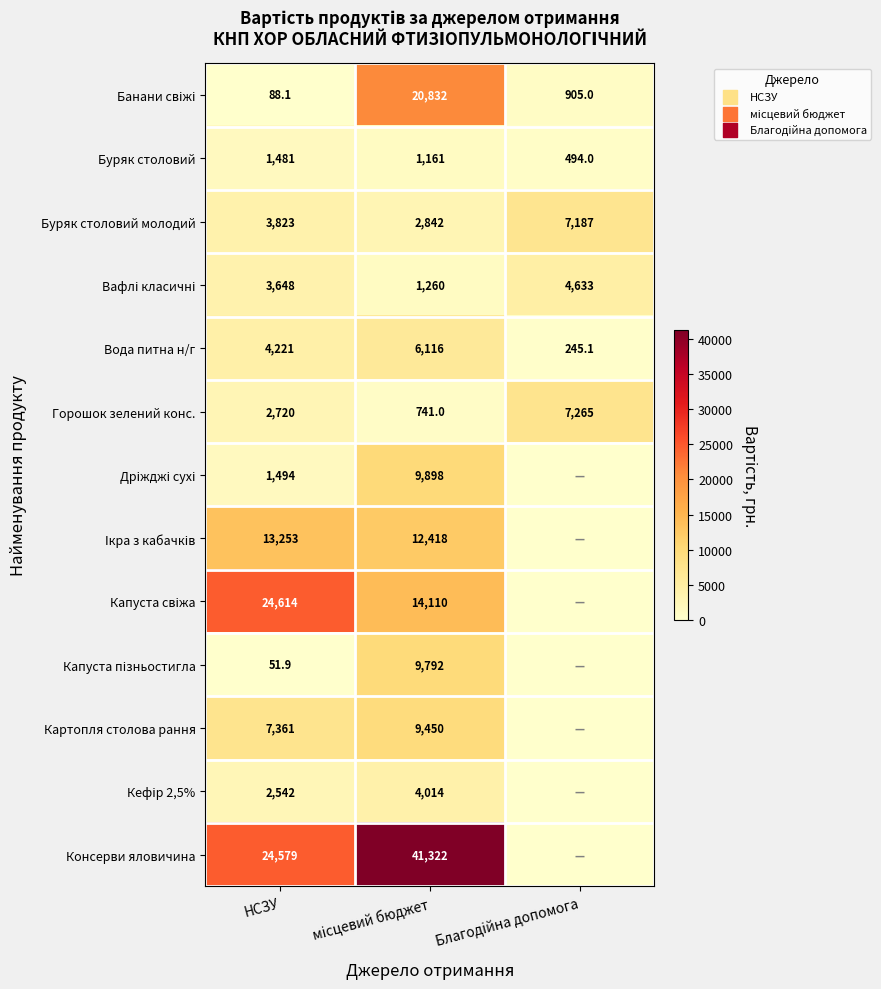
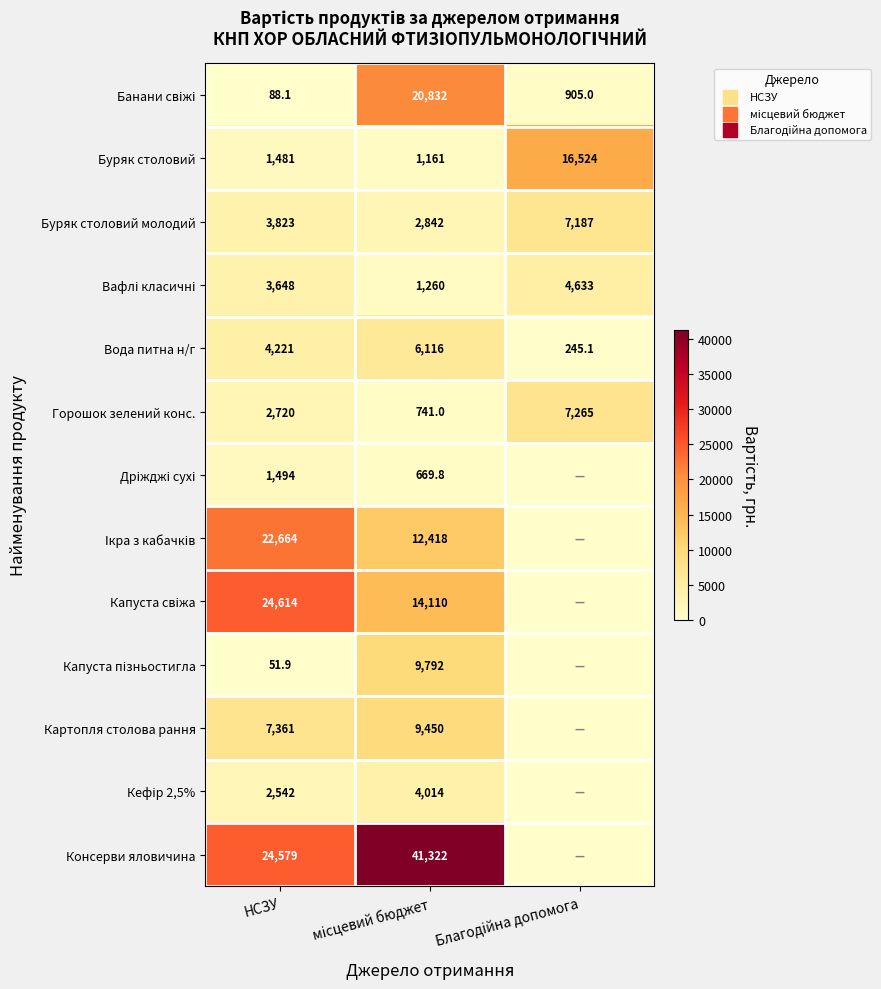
Буряк столовий, Благодійна допомога: 494.0 -> 16,524
Дріжджі сухі, місцевий бюджет: 9,898 -> 669.8
Ікра з кабачків, НСЗУ: 13,253 -> 22,664
